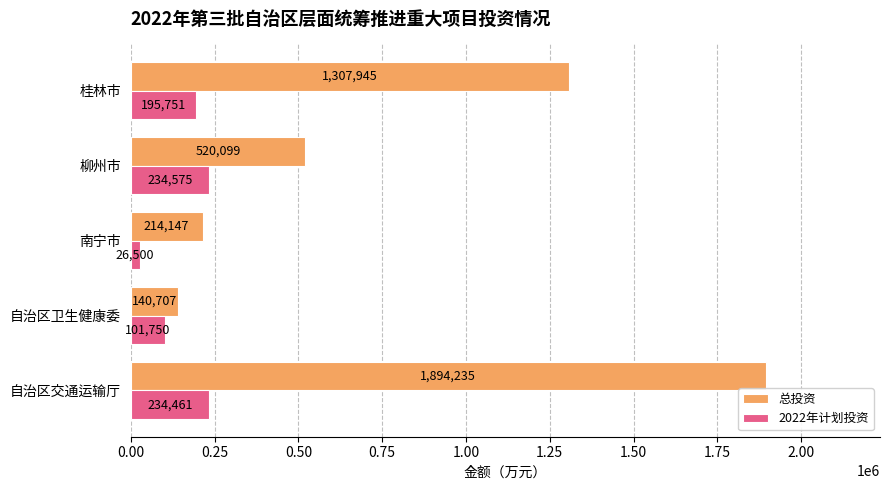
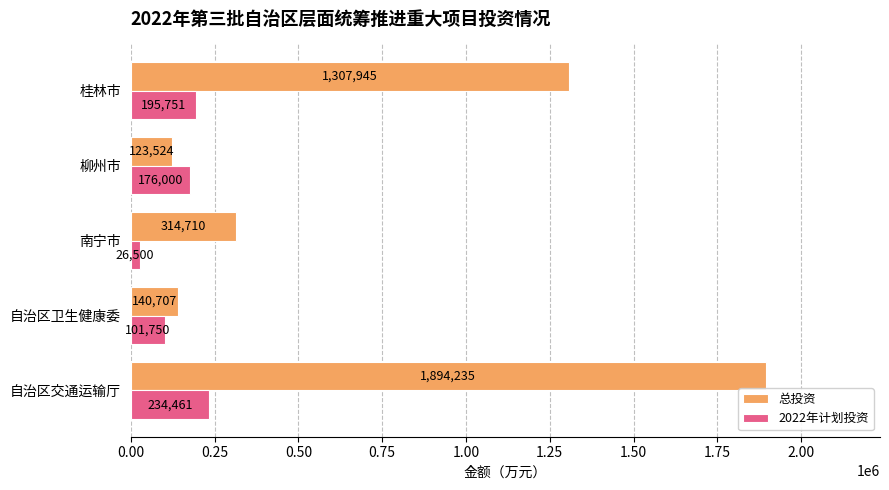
总投资, 柳州市: 520,099 -> 123,524
2022年计划投资, 柳州市: 234,575 -> 176,000
总投资, 南宁市: 214,147 -> 314,710
